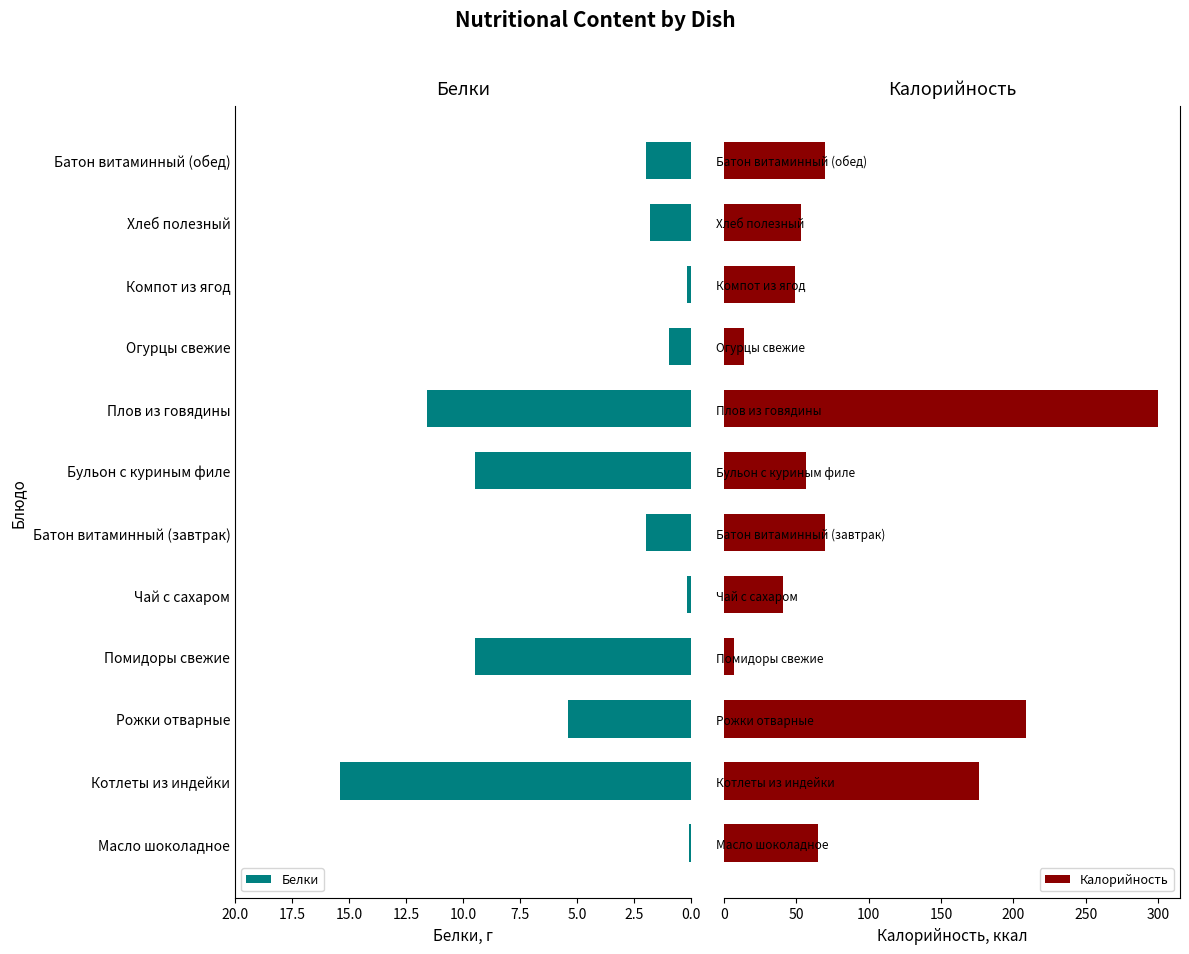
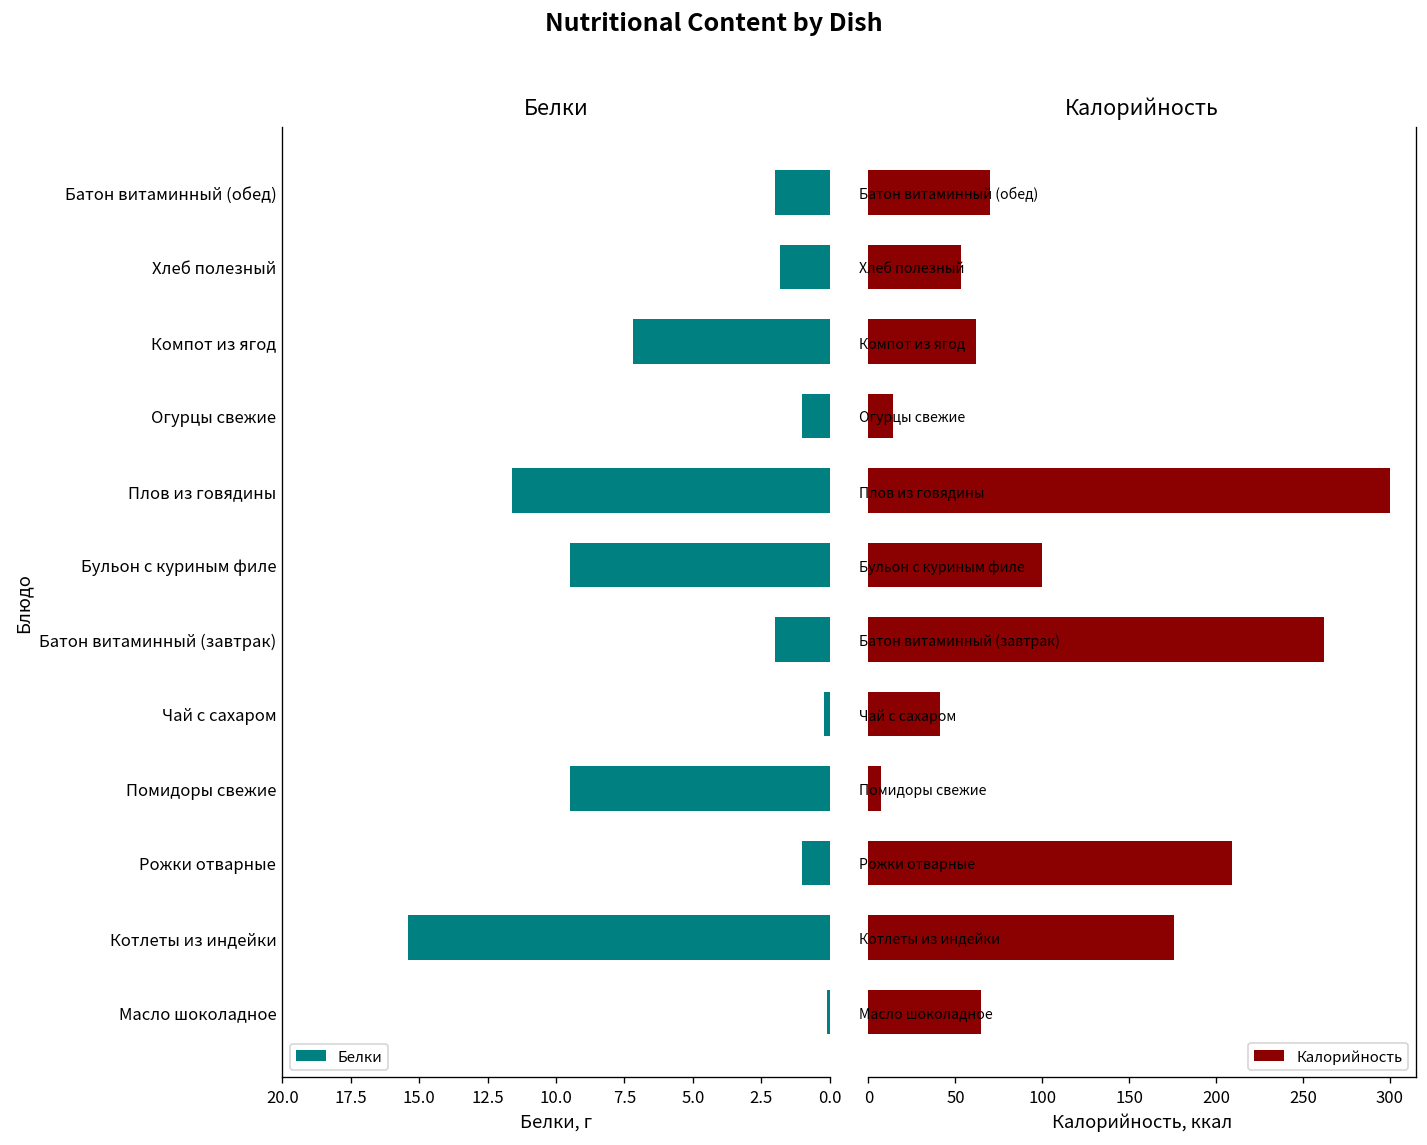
Белки, Компот из ягод: 0.2 -> 7.2
Белки, Рожки отварные: 5.4 -> 1.0
Калорийность, Компот из ягод: 49 -> 62
Калорийность, Бульон с куриным филе: 57 -> 100
Калорийность, Батон витаминный (завтрак): 70 -> 262
